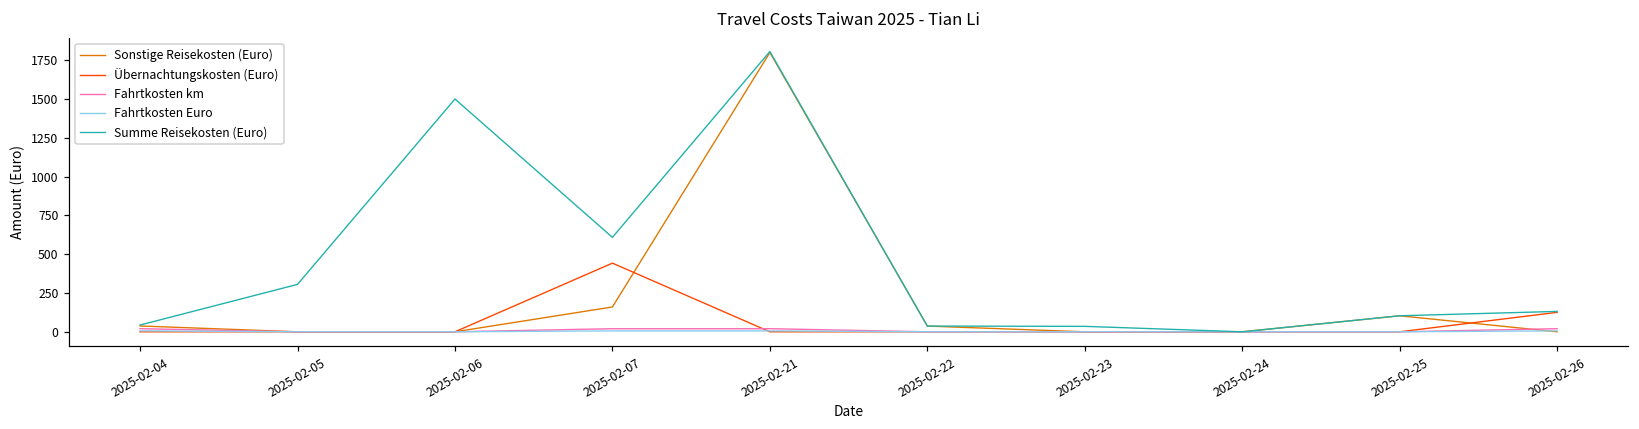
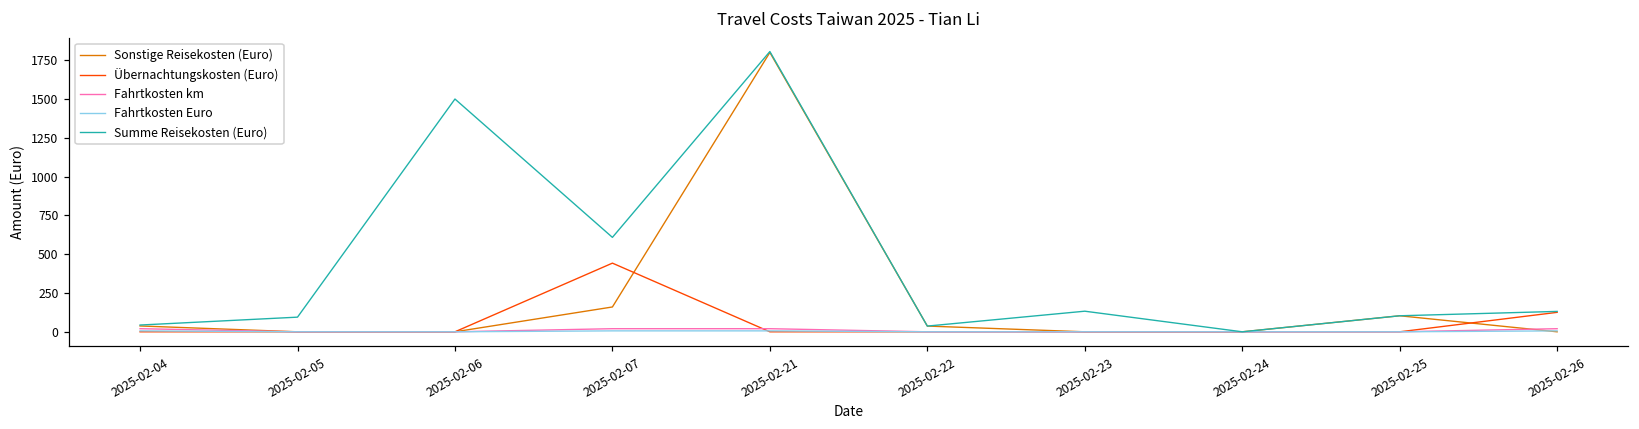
Summe Reisekosten (Euro), 2025-02-05: 310 -> 90
Summe Reisekosten (Euro), 2025-02-23: 40 -> 130
